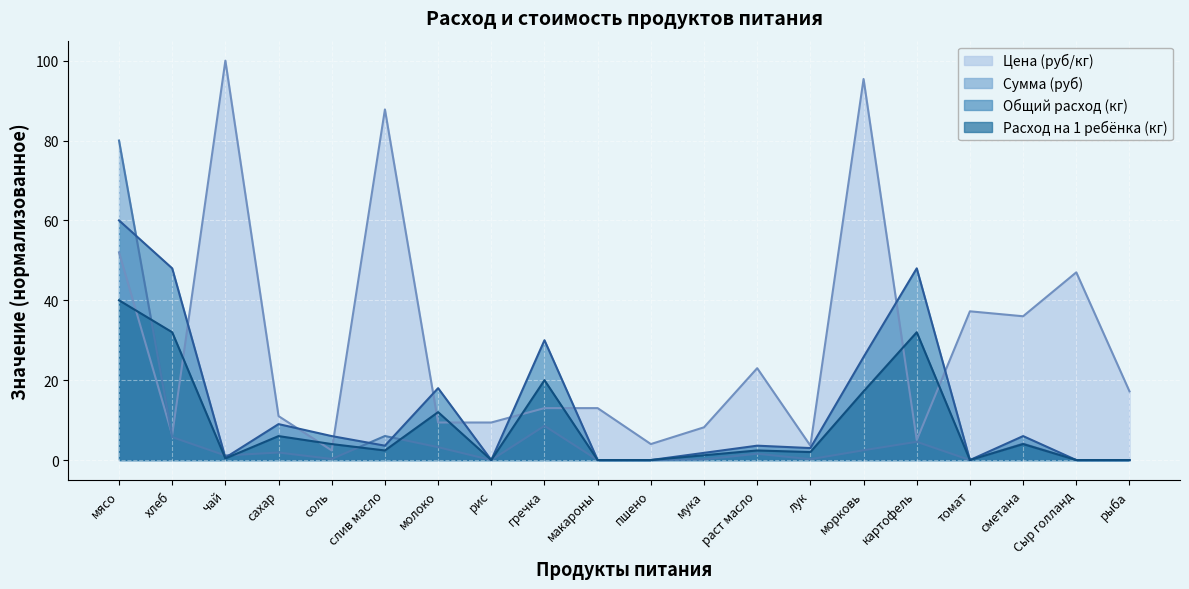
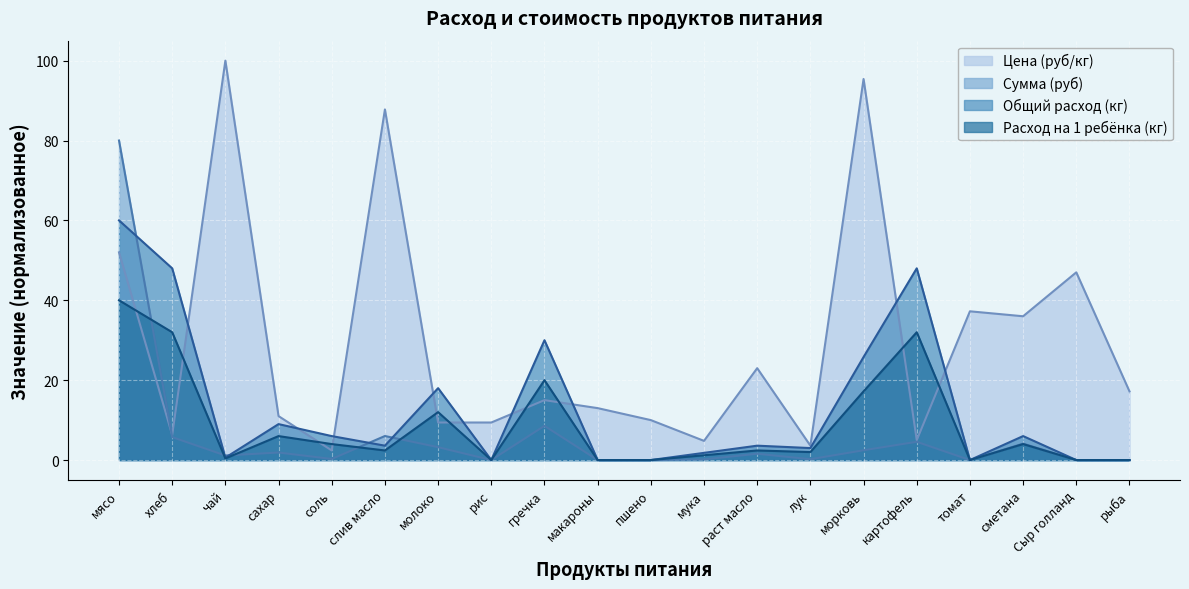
Цена (руб/кг), гречка: 13 -> 15
Цена (руб/кг), пшено: 4 -> 10
Цена (руб/кг), мука: 8 -> 5
